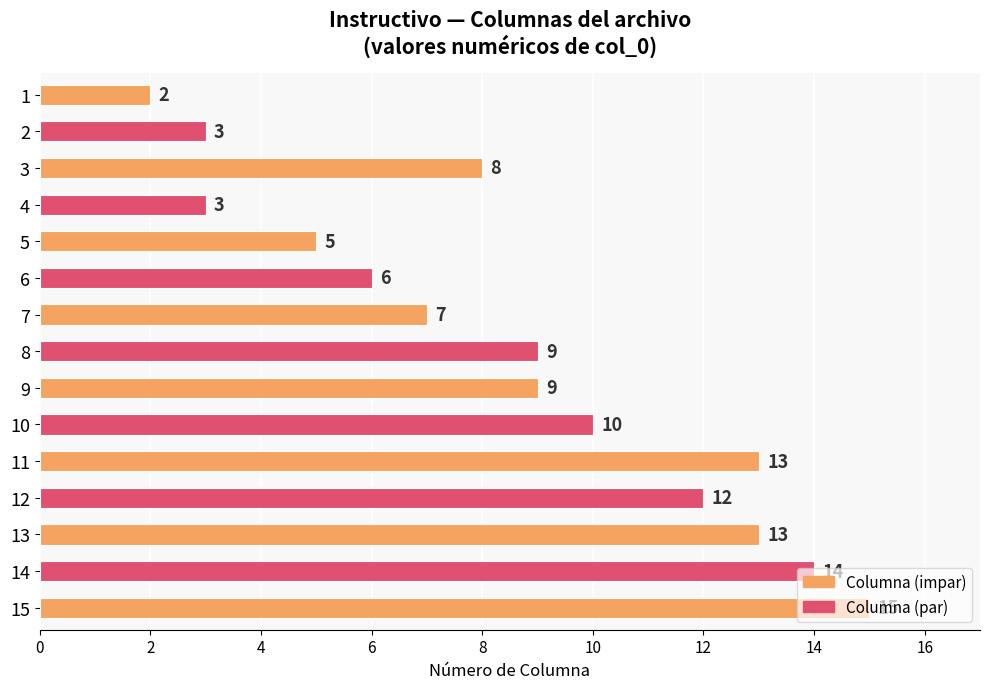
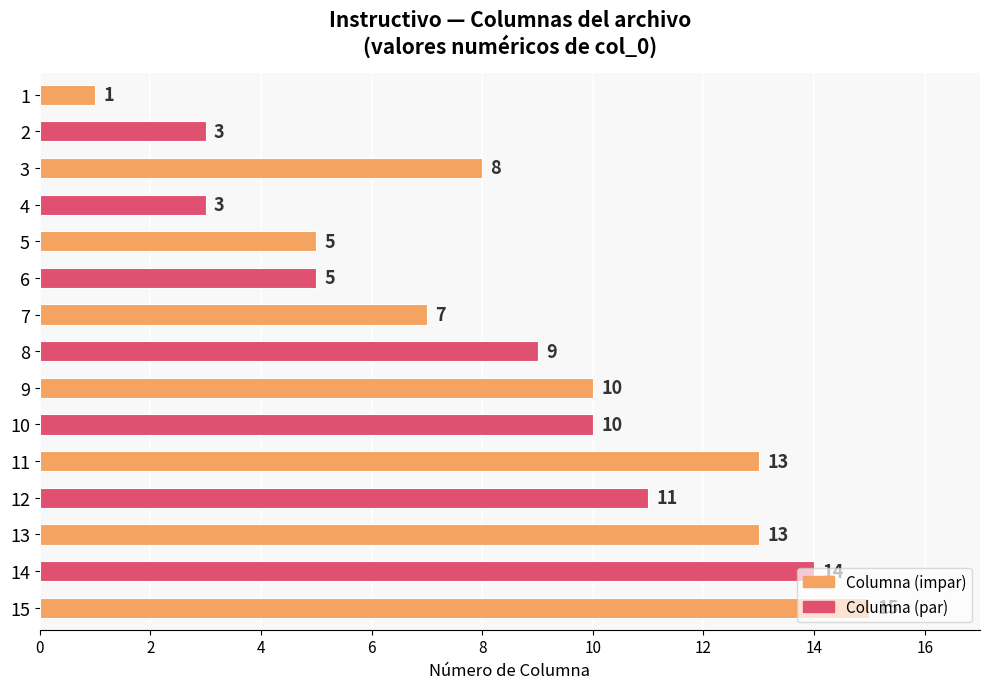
1: 2 -> 1
6: 6 -> 5
9: 9 -> 10
12: 12 -> 11
